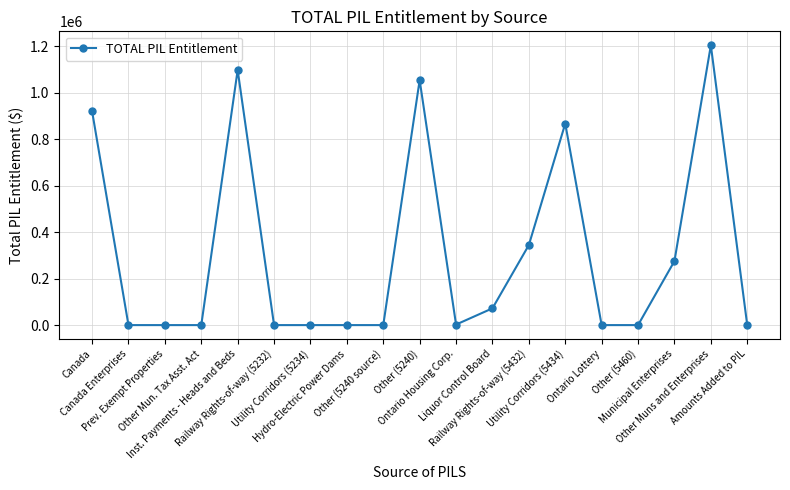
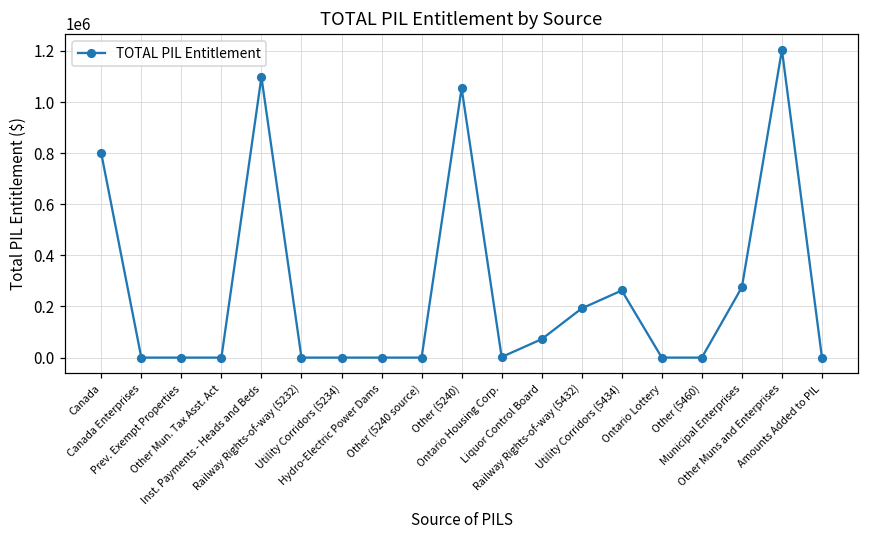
Canada: 920000 -> 800000
Railway Rights-of-way (5432): 340000 -> 190000
Utility Corridors (5434): 870000 -> 260000
